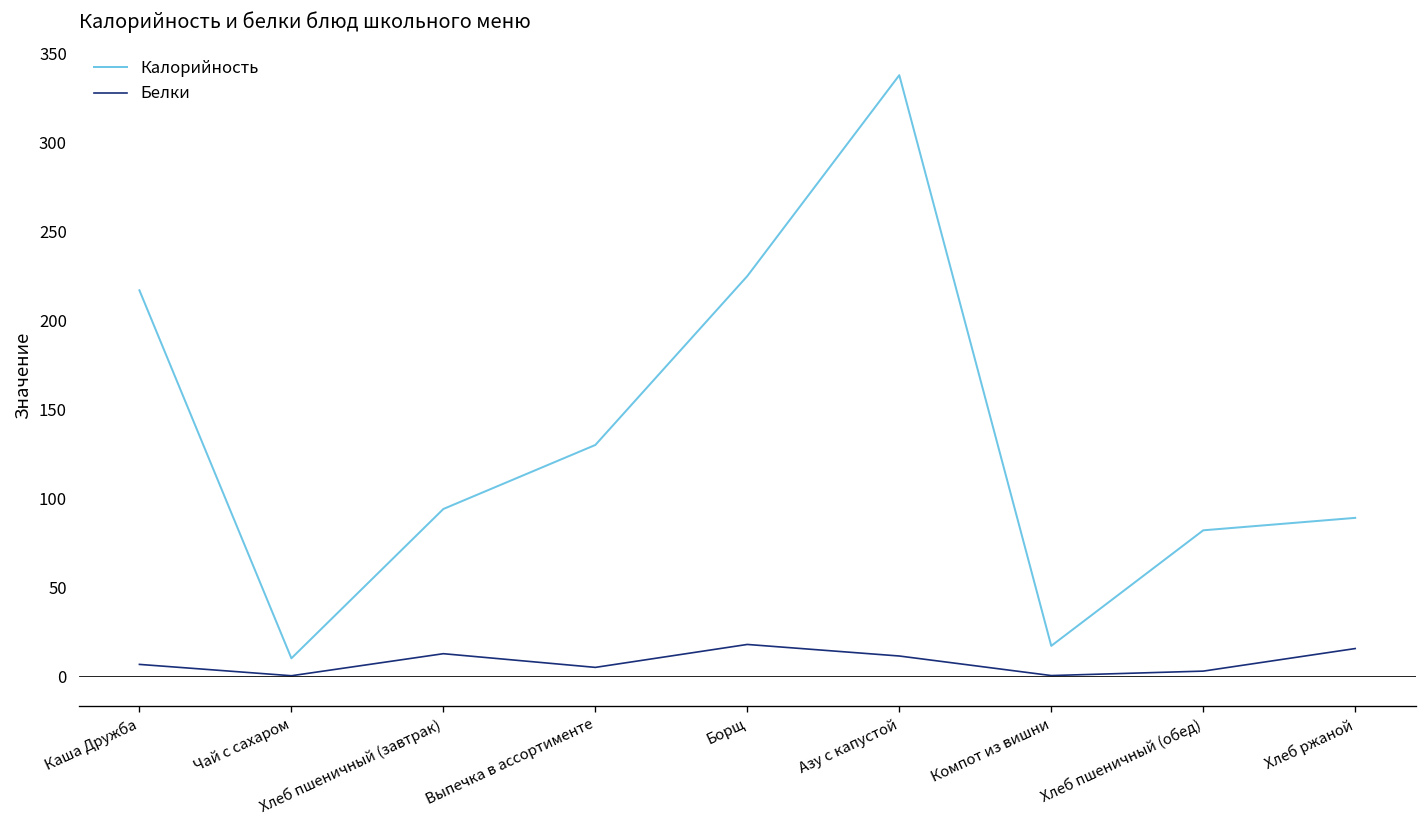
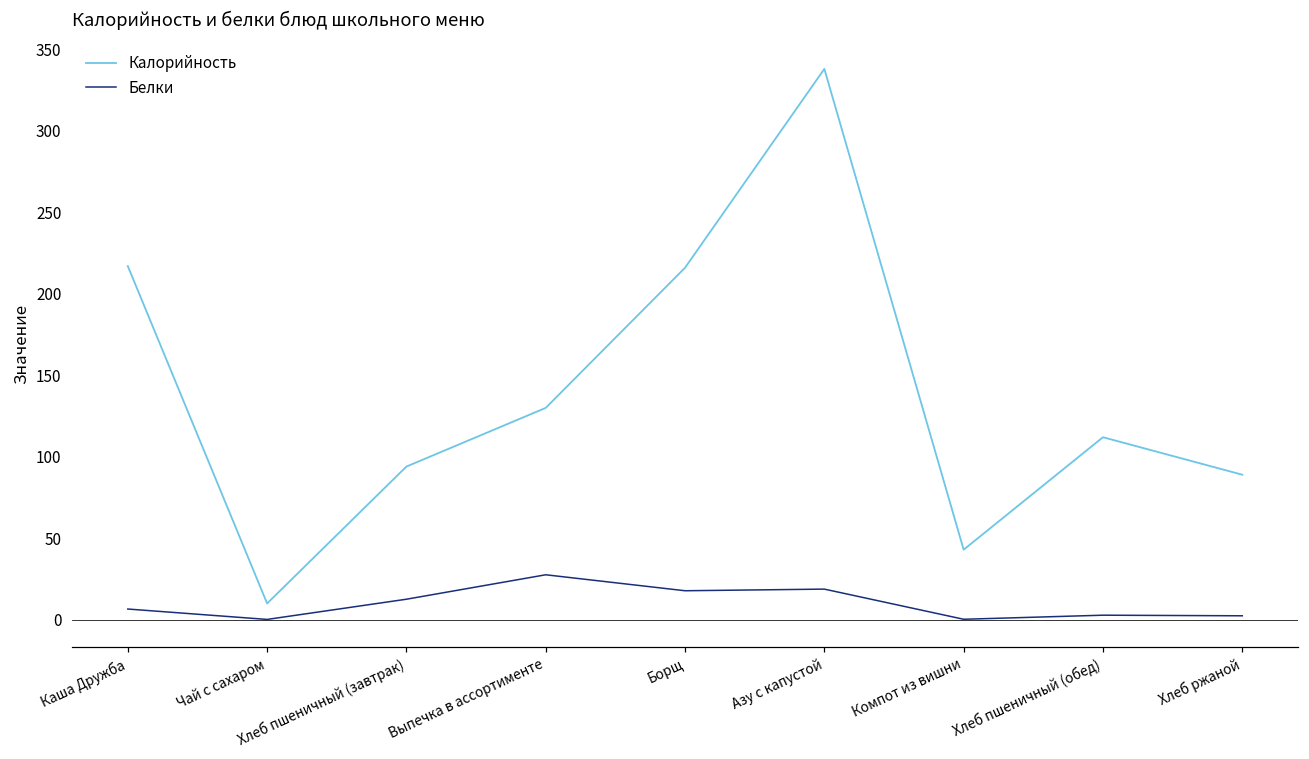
Белки, Выпечка в ассортименте: 5 -> 28
Калорийность, Борщ: 225 -> 216
Белки, Азу с капустой: 11 -> 19
Калорийность, Компот из вишни: 17 -> 43
Калорийность, Хлеб пшеничный (обед): 82 -> 112
Белки, Хлеб ржаной: 15 -> 2
